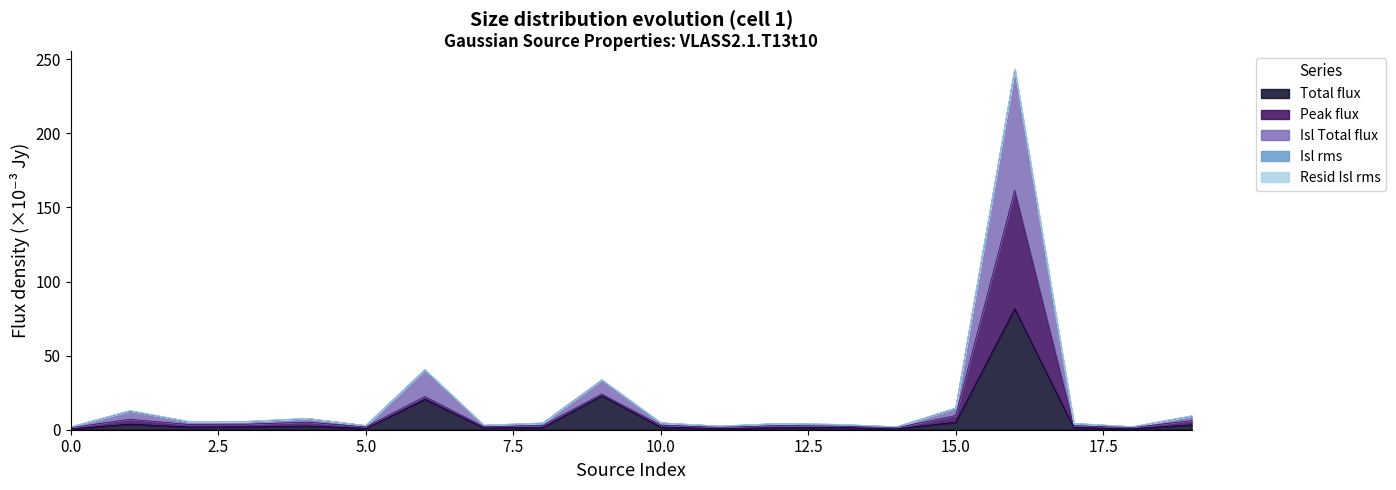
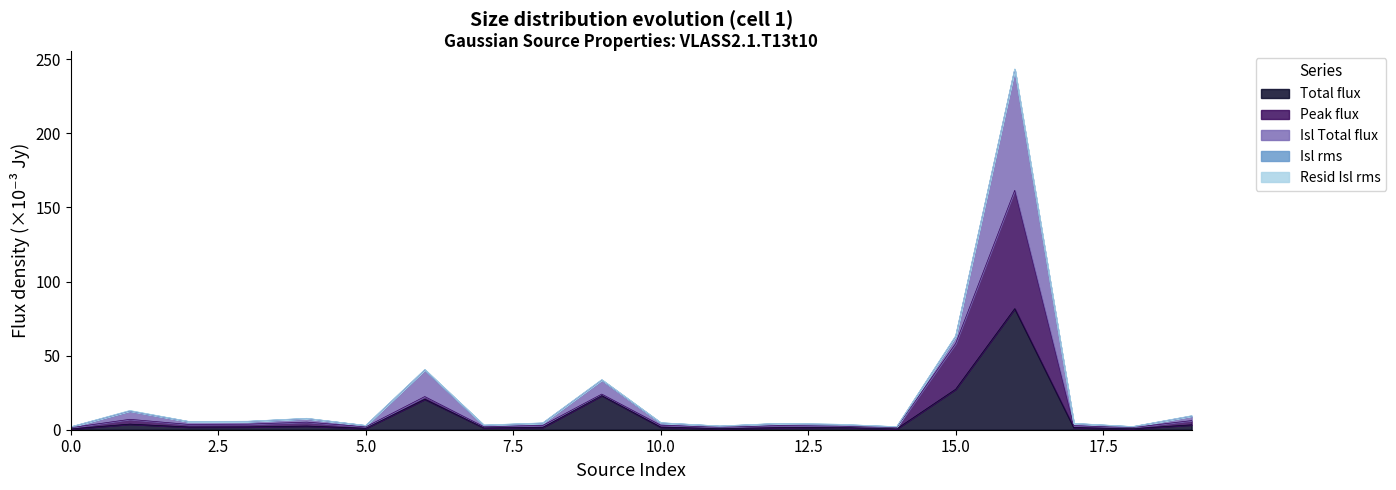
Total flux, 15.0: 5 -> 27
Peak flux, 15.0: 4 -> 31
